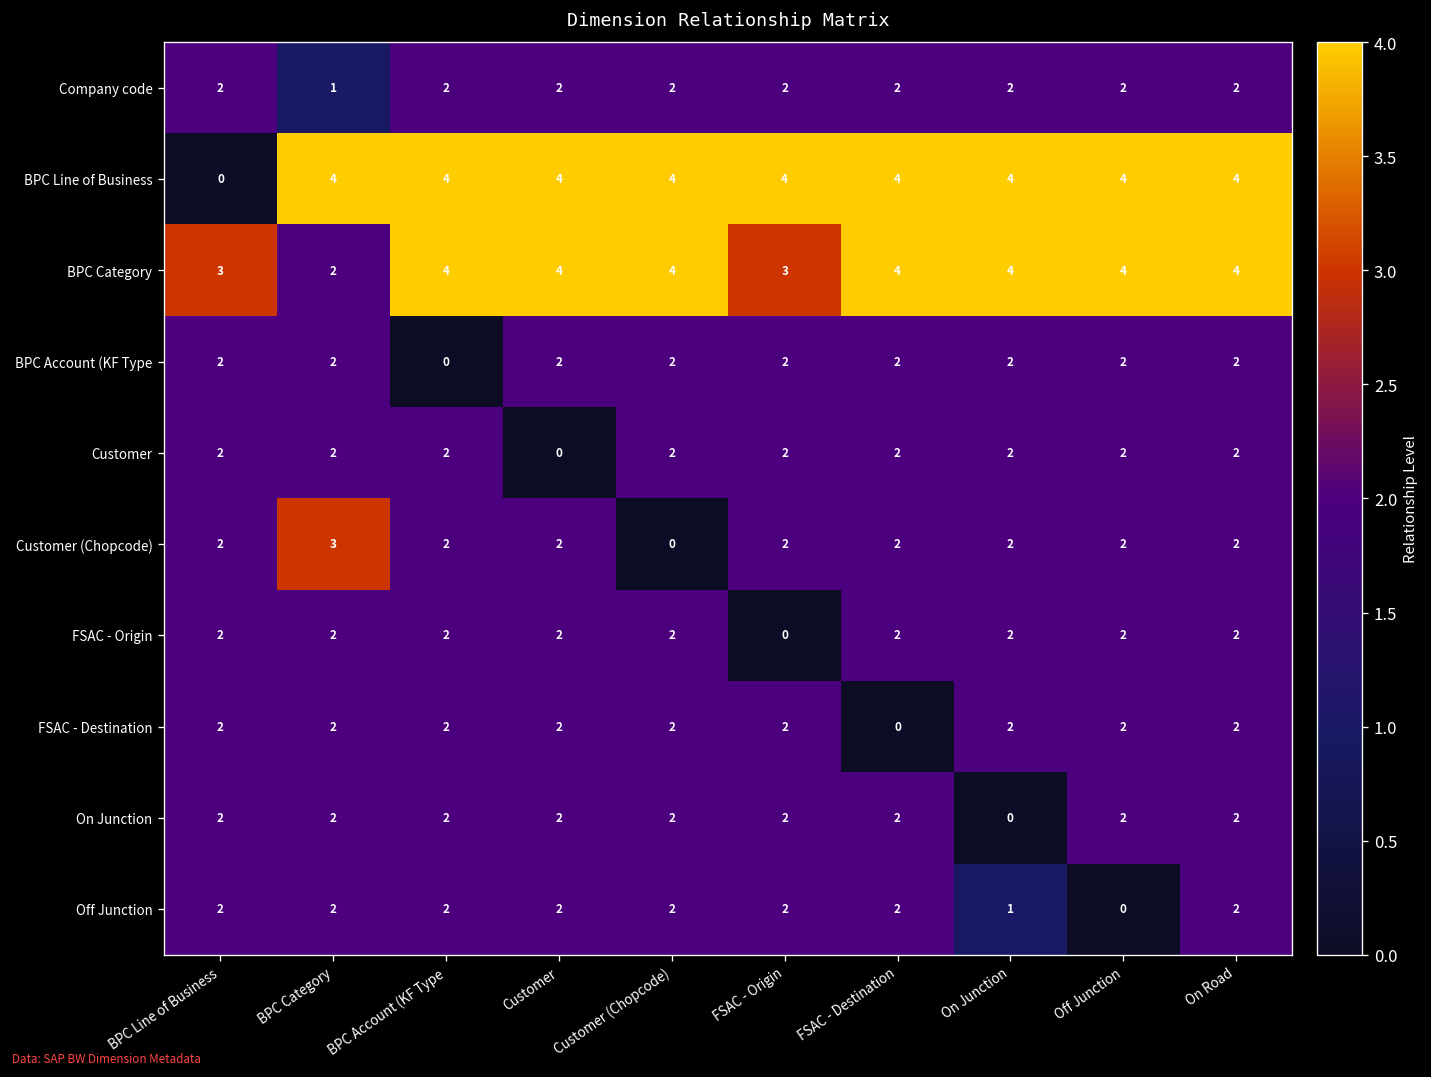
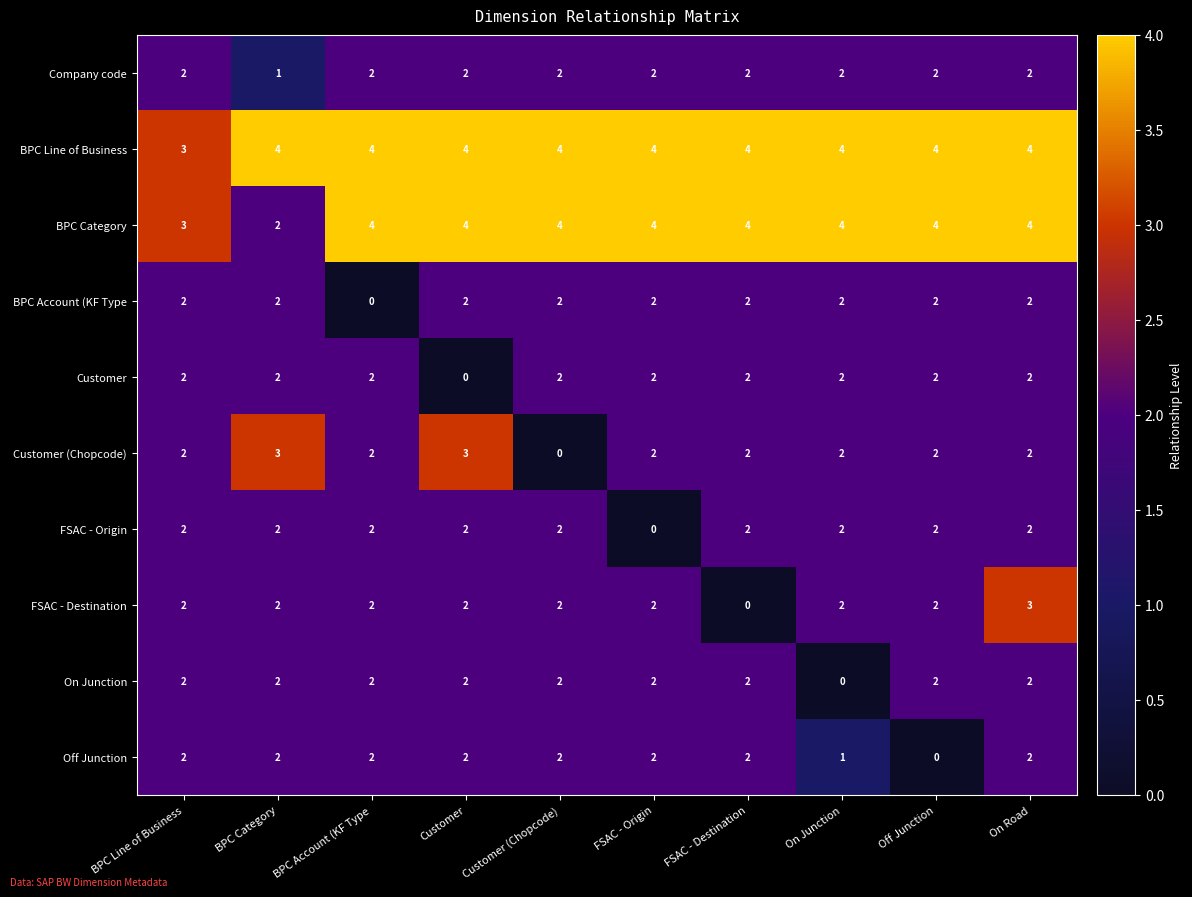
BPC Line of Business, BPC Line of Business: 0 -> 3
BPC Category, FSAC - Origin: 3 -> 4
Customer (Chopcode), Customer: 2 -> 3
FSAC - Destination, On Road: 2 -> 3
